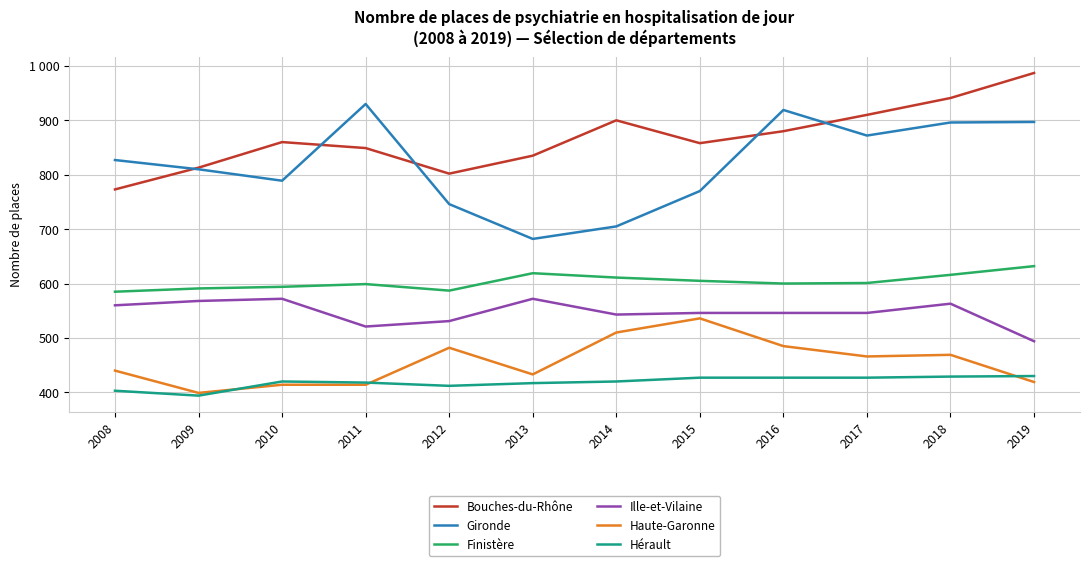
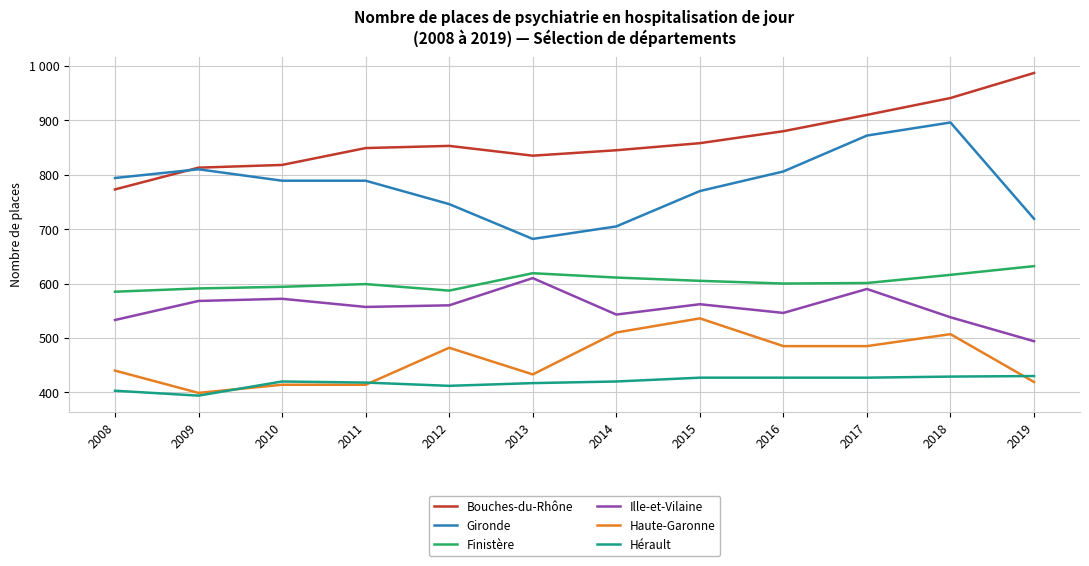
Gironde, 2008: 830 -> 790
Ille-et-Vilaine, 2008: 560 -> 530
Bouches-du-Rhône, 2010: 860 -> 820
Gironde, 2011: 930 -> 790
Ille-et-Vilaine, 2011: 520 -> 560
Bouches-du-Rhône, 2012: 800 -> 850
Ille-et-Vilaine, 2012: 530 -> 560
Ille-et-Vilaine, 2013: 570 -> 610
Bouches-du-Rhône, 2014: 900 -> 850
Ille-et-Vilaine, 2015: 550 -> 560
Gironde, 2016: 920 -> 810
Ille-et-Vilaine, 2017: 550 -> 590
Haute-Garonne, 2017: 470 -> 490
Ille-et-Vilaine, 2018: 560 -> 540
Haute-Garonne, 2018: 470 -> 510
Gironde, 2019: 900 -> 720
